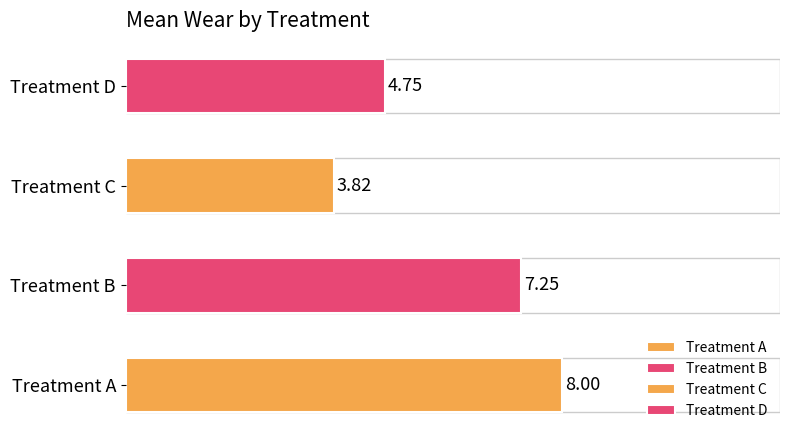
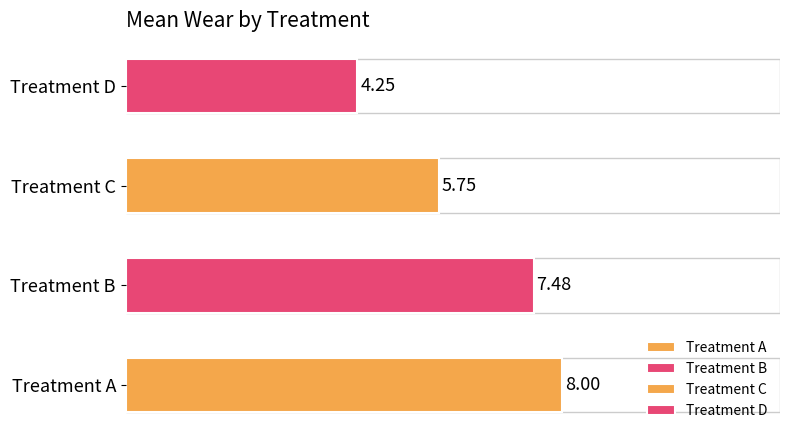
Treatment D: 4.75 -> 4.25
Treatment C: 3.82 -> 5.75
Treatment B: 7.25 -> 7.48
